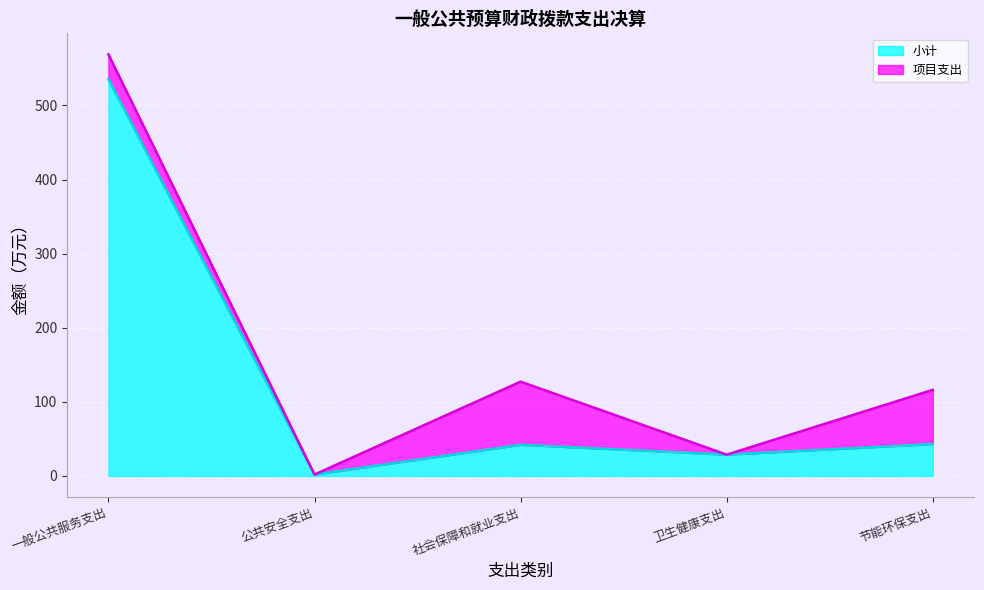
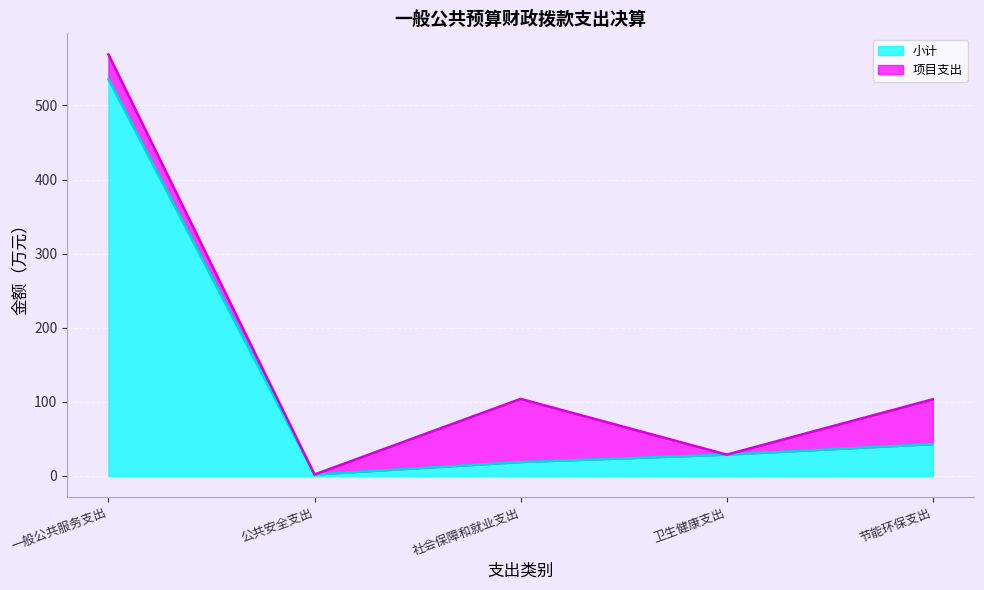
小计, 社会保障和就业支出: 40 -> 20
项目支出, 节能环保支出: 70 -> 60
